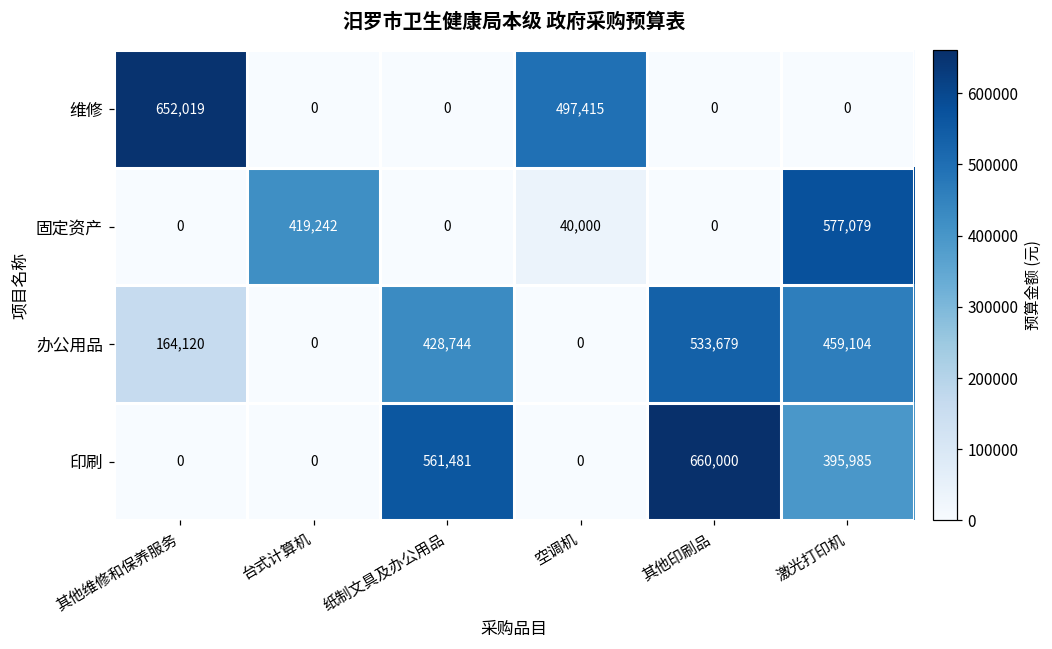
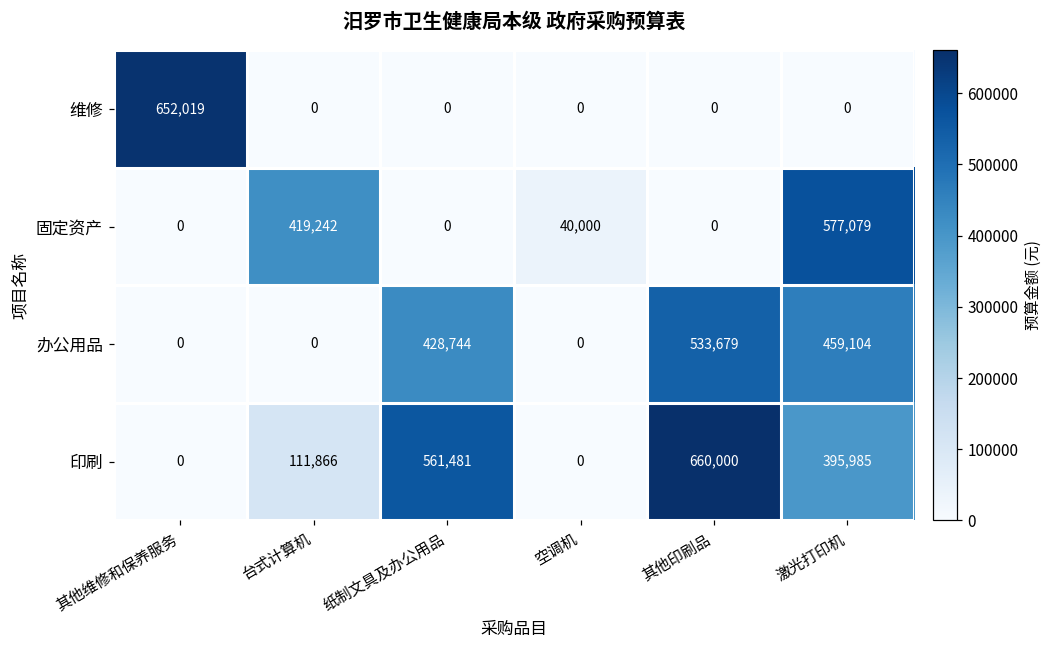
维修, 空调机: 497,415 -> 0
办公用品, 其他维修和保养服务: 164,120 -> 0
印刷, 台式计算机: 0 -> 111,866
